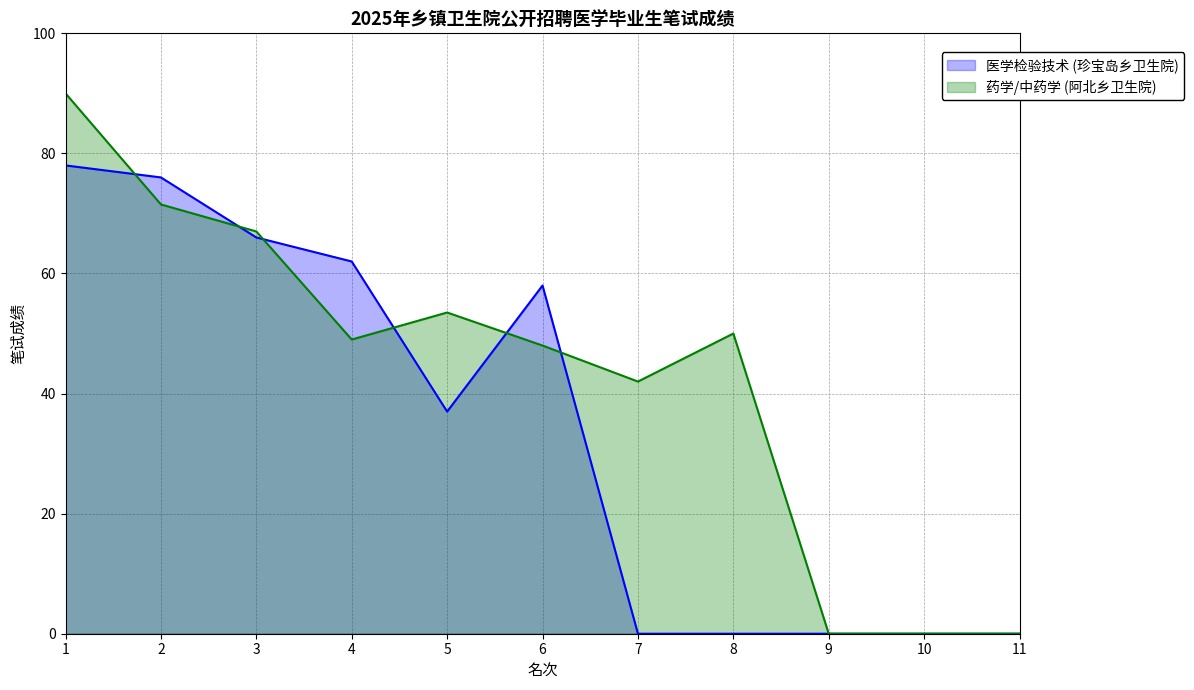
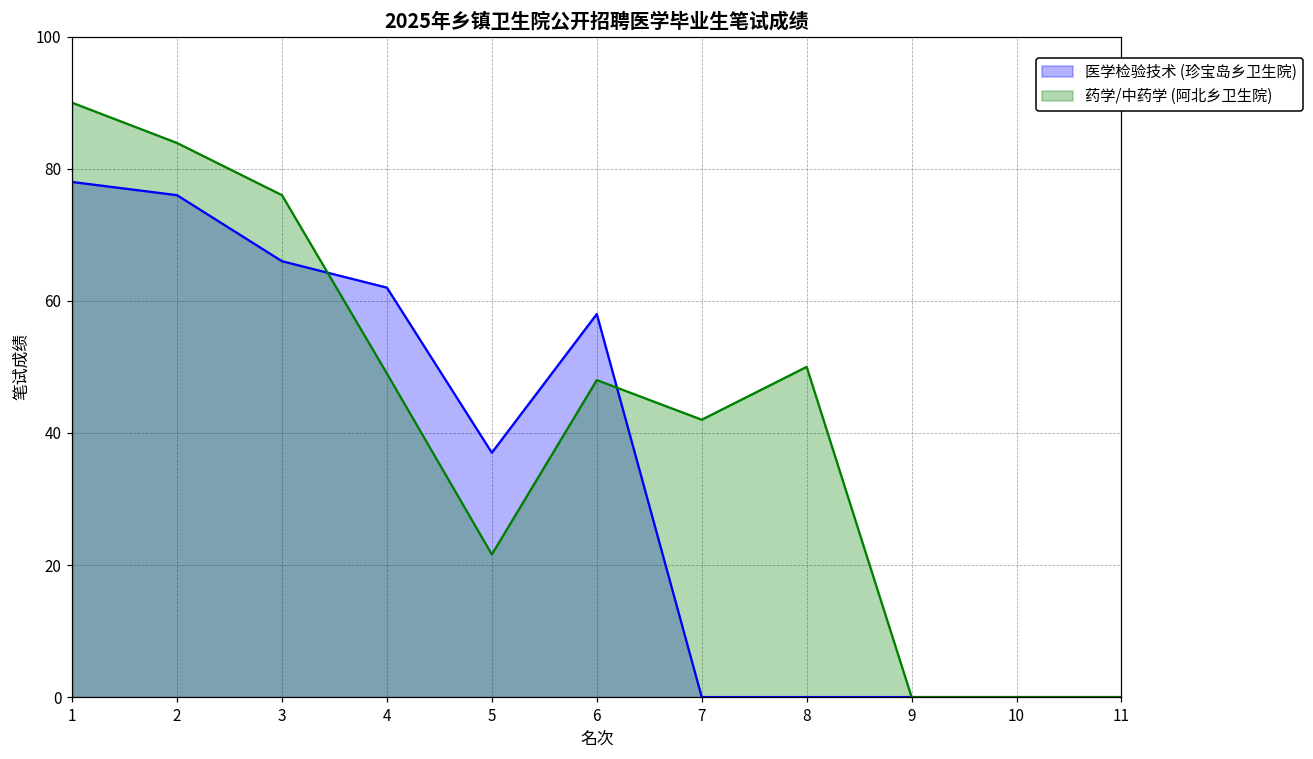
药学/中药学 (阿北乡卫生院), 2: 72 -> 84
药学/中药学 (阿北乡卫生院), 3: 67 -> 76
药学/中药学 (阿北乡卫生院), 5: 54 -> 22
